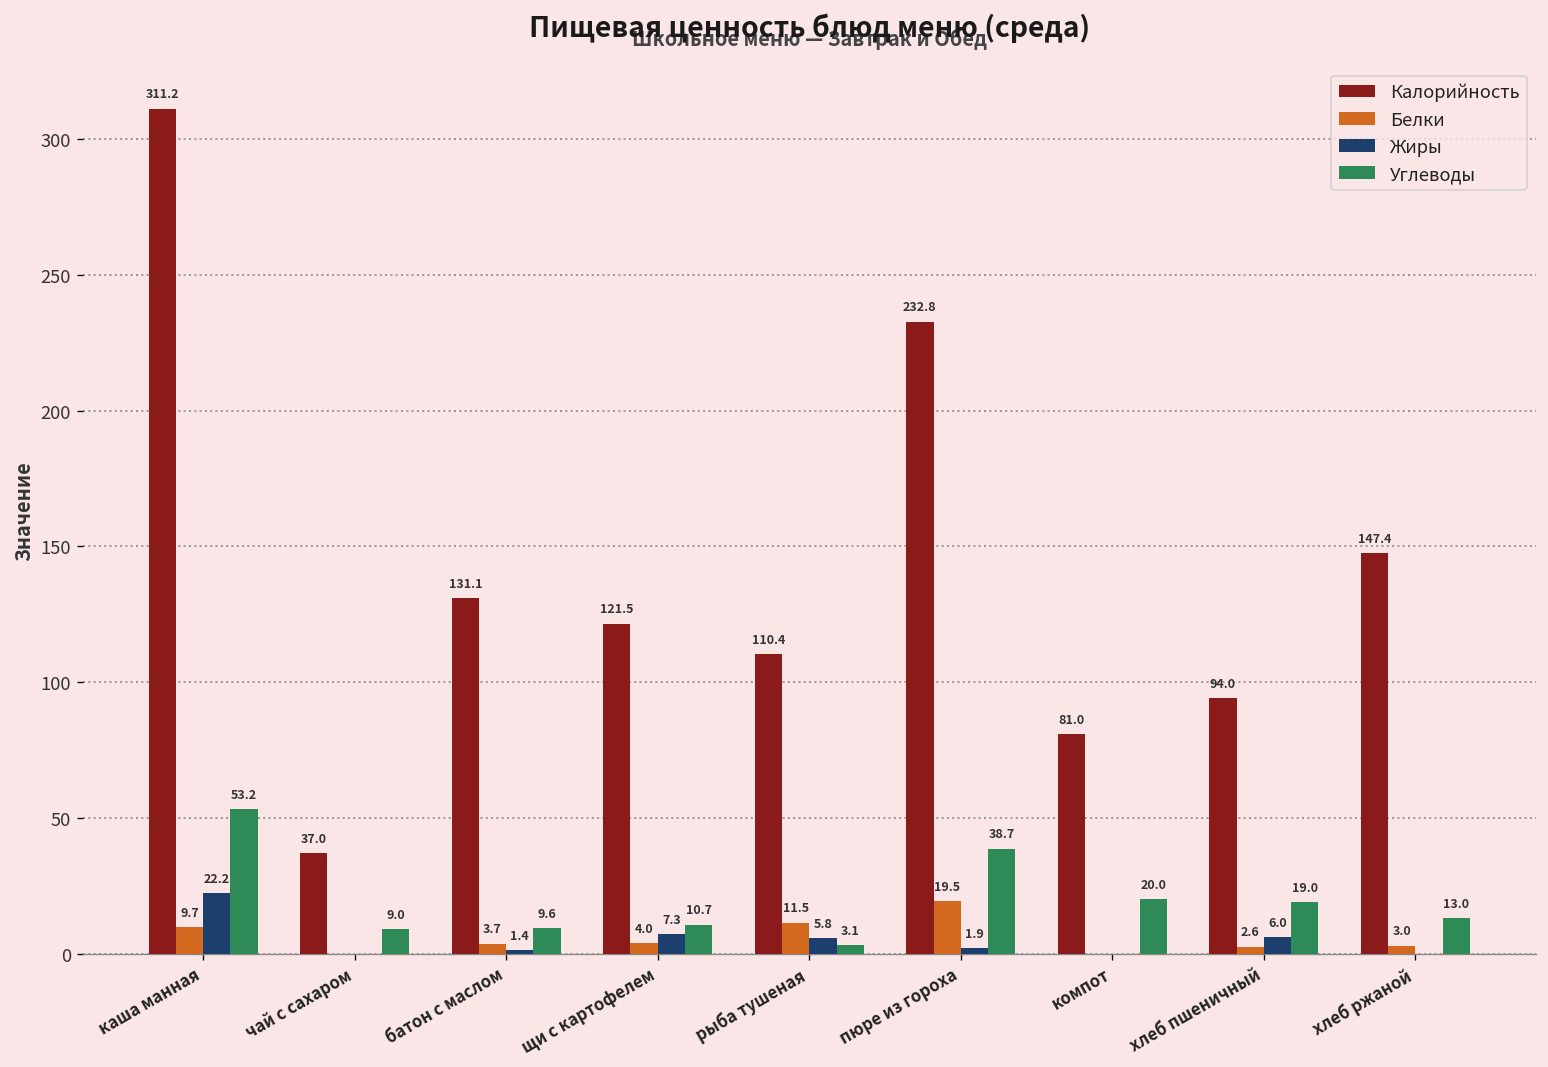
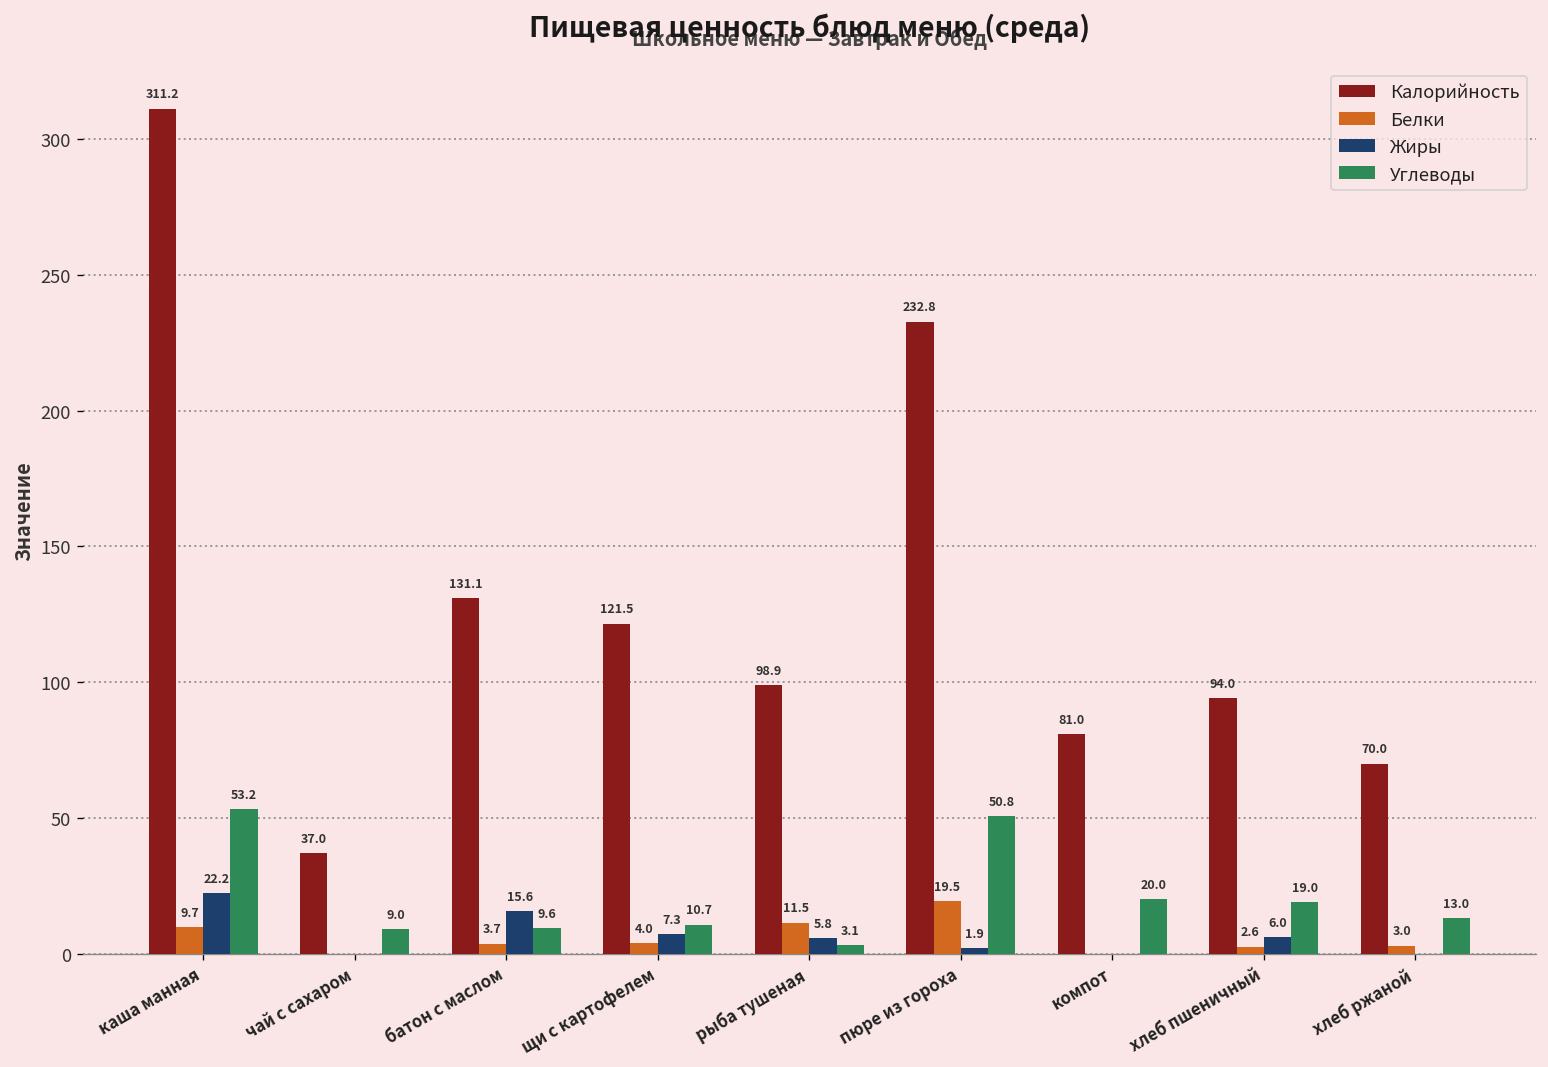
Жиры, батон с маслом: 1.4 -> 15.6
Калорийность, рыба тушеная: 110.4 -> 98.9
Углеводы, пюре из гороха: 38.7 -> 50.8
Калорийность, хлеб ржаной: 147.4 -> 70.0
